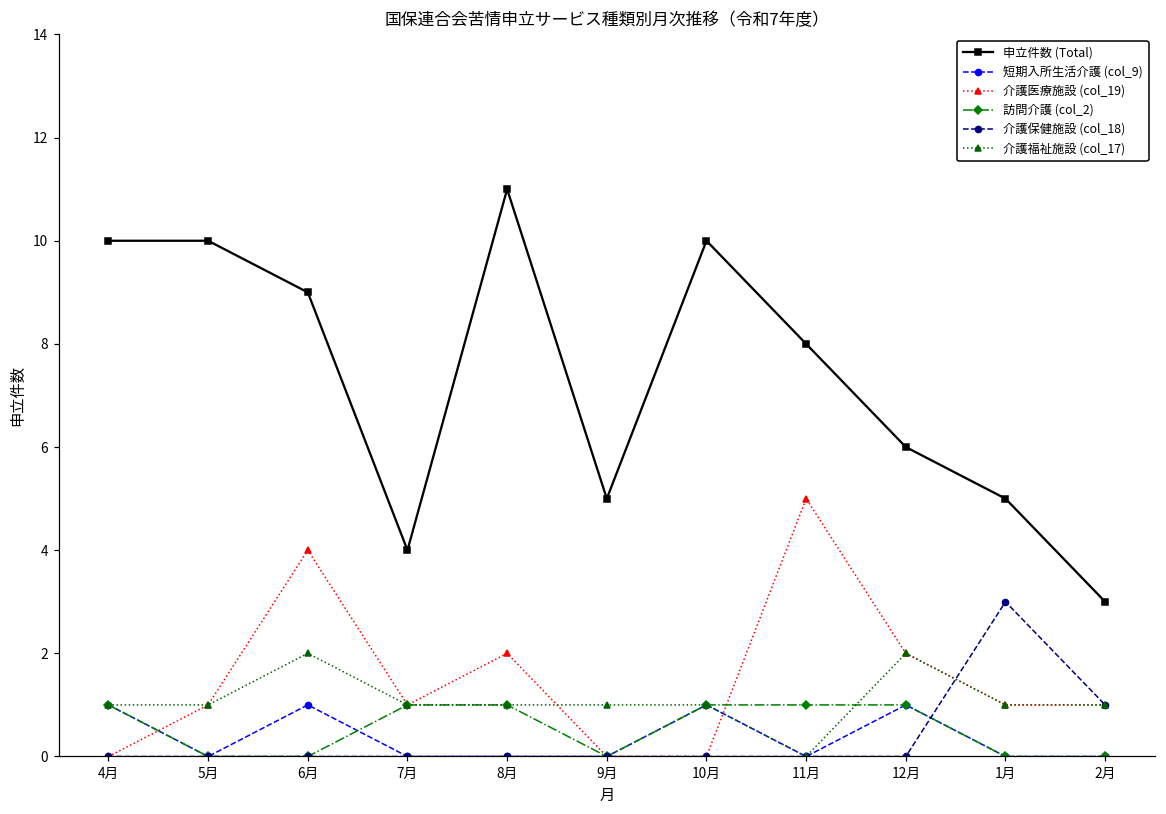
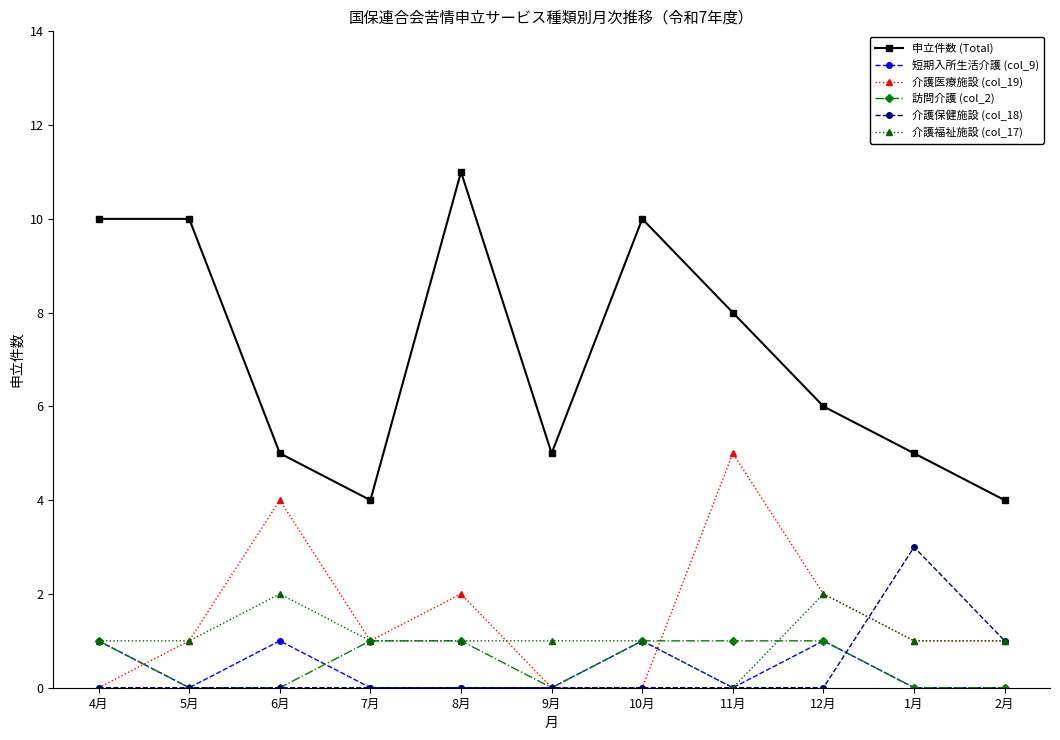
申立件数 (Total), 6月: 9 -> 5
申立件数 (Total), 2月: 3 -> 4
